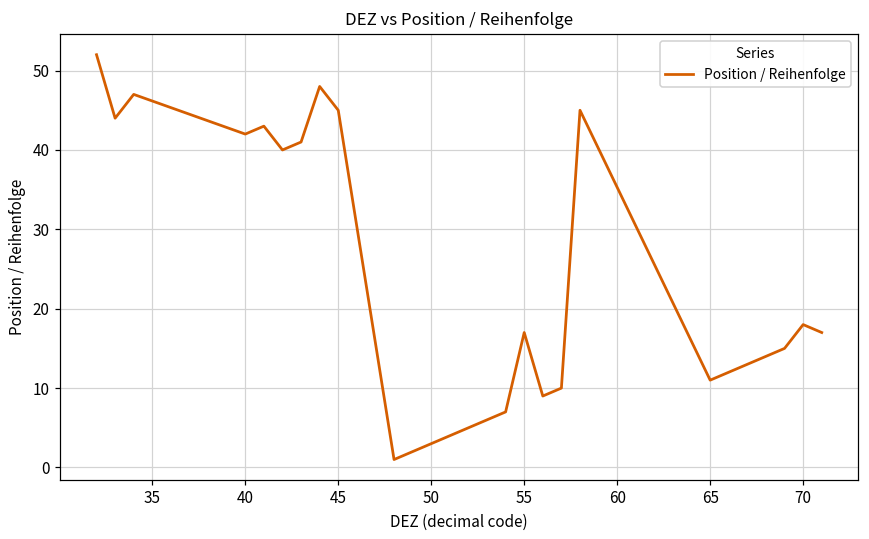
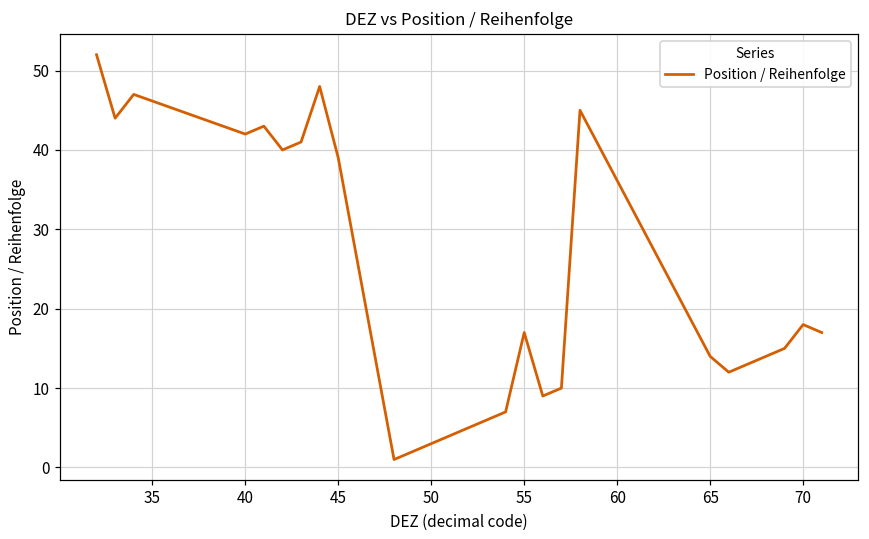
45: 45 -> 39
65: 11 -> 14
